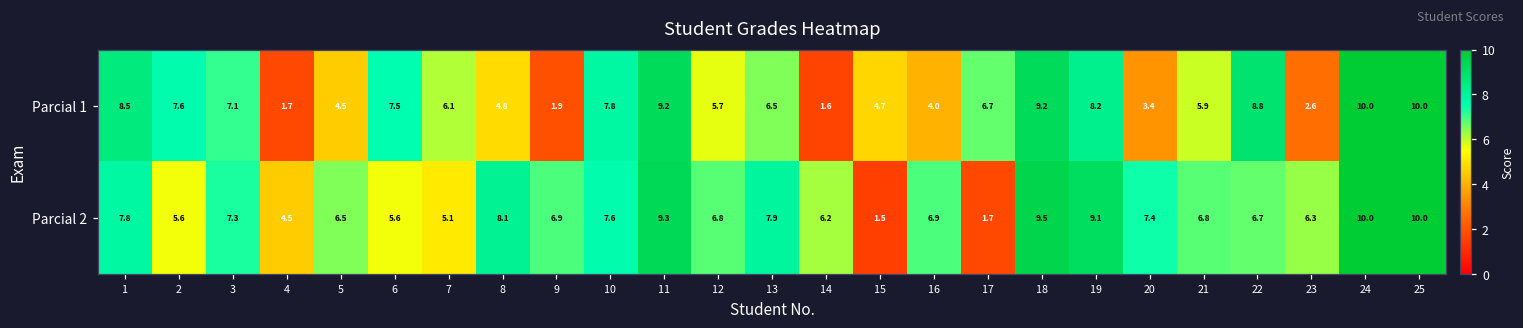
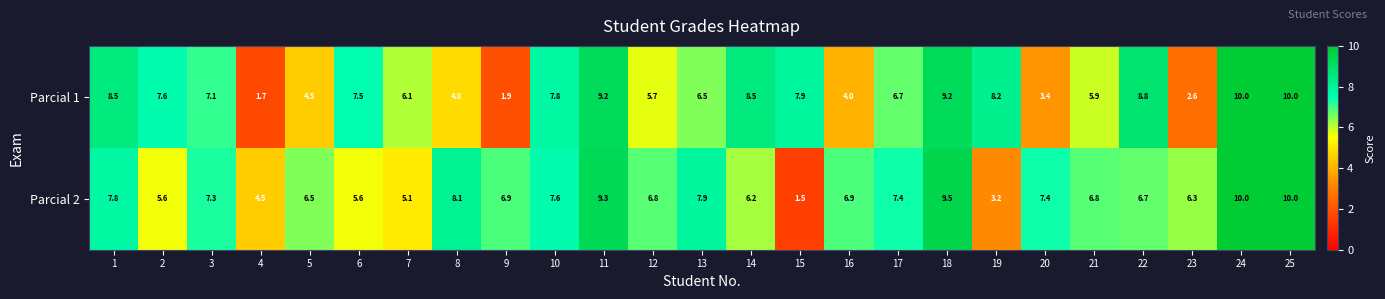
Parcial 1, 14: 1.6 -> 8.5
Parcial 1, 15: 4.7 -> 7.9
Parcial 2, 17: 1.7 -> 7.4
Parcial 2, 19: 9.1 -> 3.2
